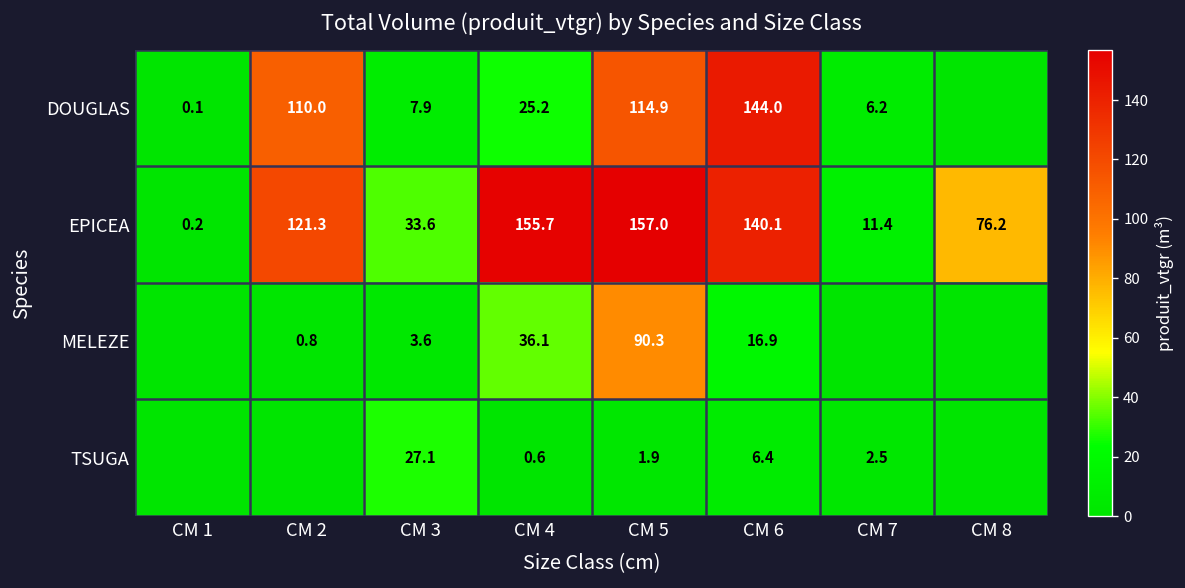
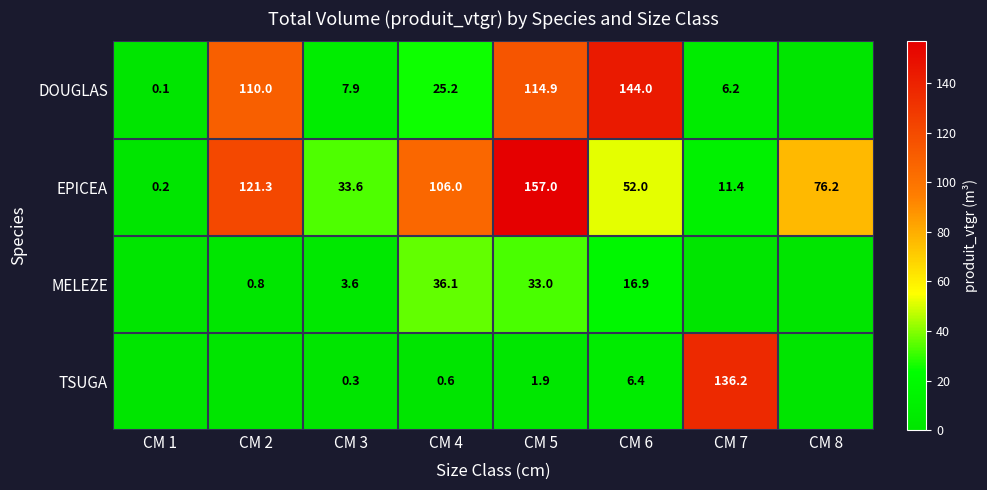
EPICEA, CM 4: 155.7 -> 106.0
EPICEA, CM 6: 140.1 -> 52.0
MELEZE, CM 5: 90.3 -> 33.0
TSUGA, CM 3: 27.1 -> 0.3
TSUGA, CM 7: 2.5 -> 136.2
